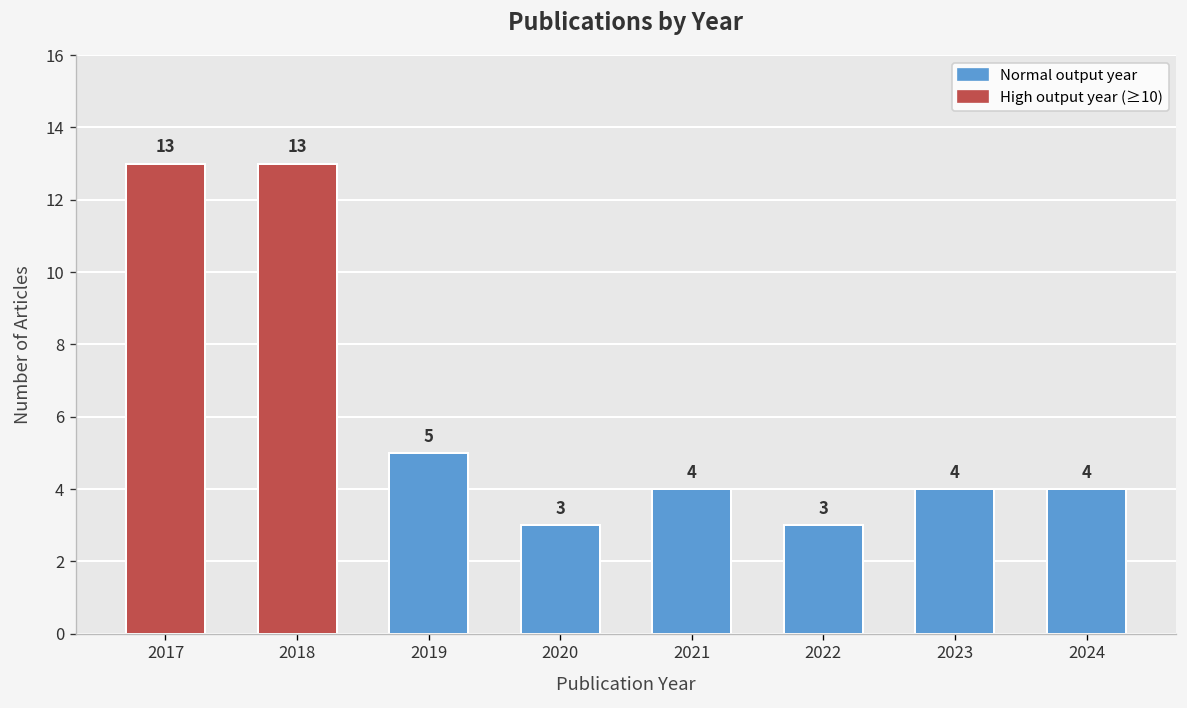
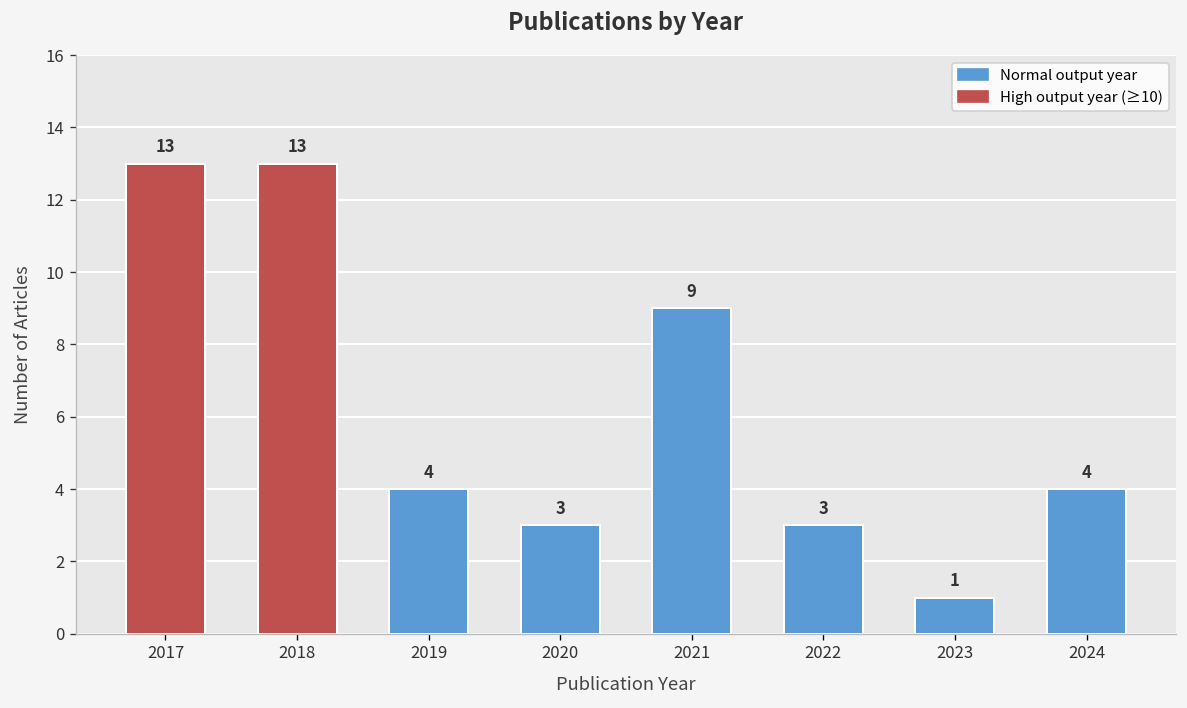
2019: 5 -> 4
2021: 4 -> 9
2023: 4 -> 1
